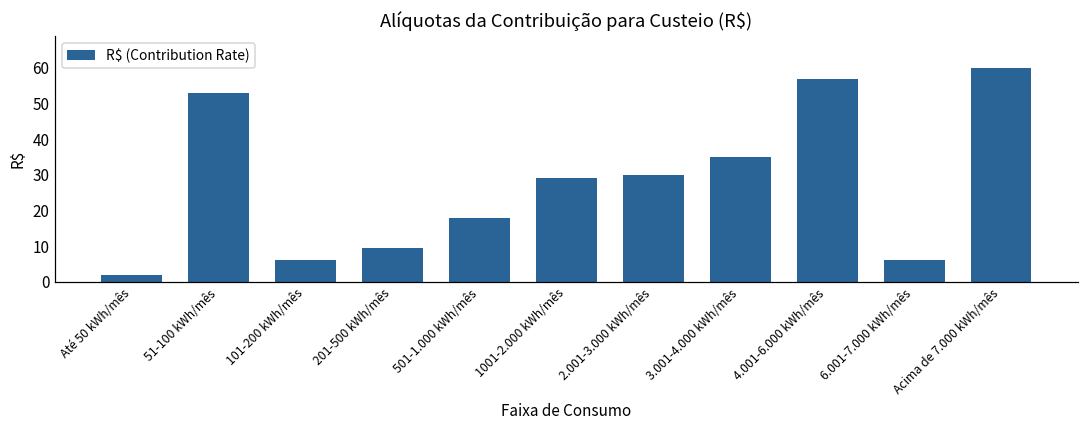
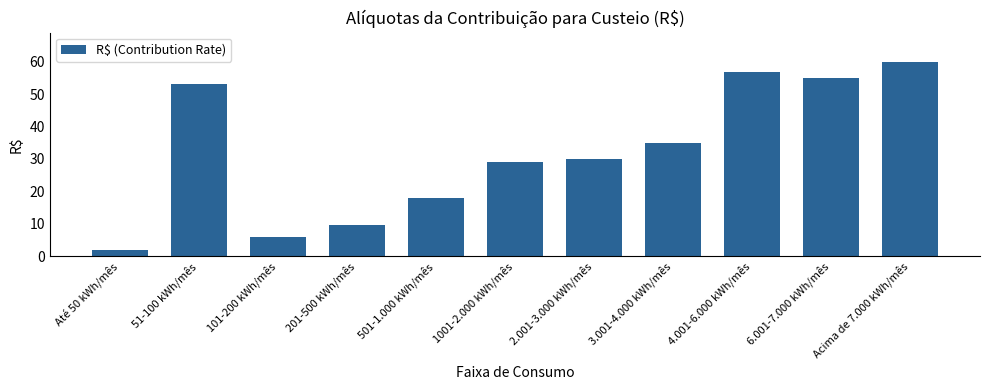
6.001-7.000 kWh/mês: 6 -> 55
